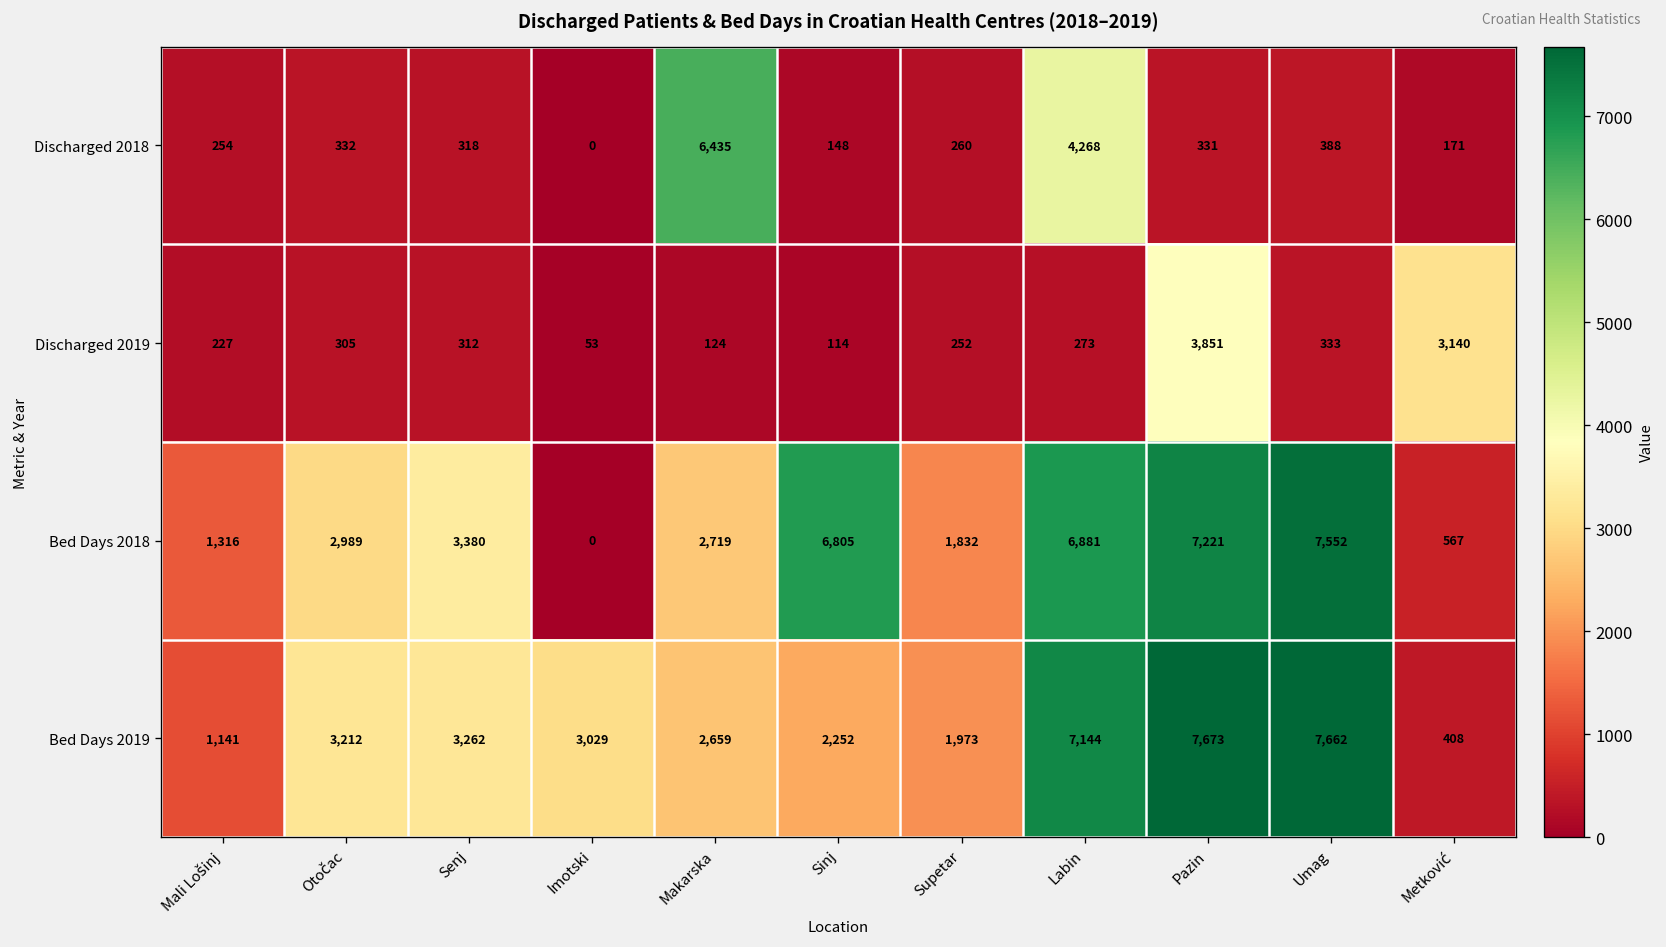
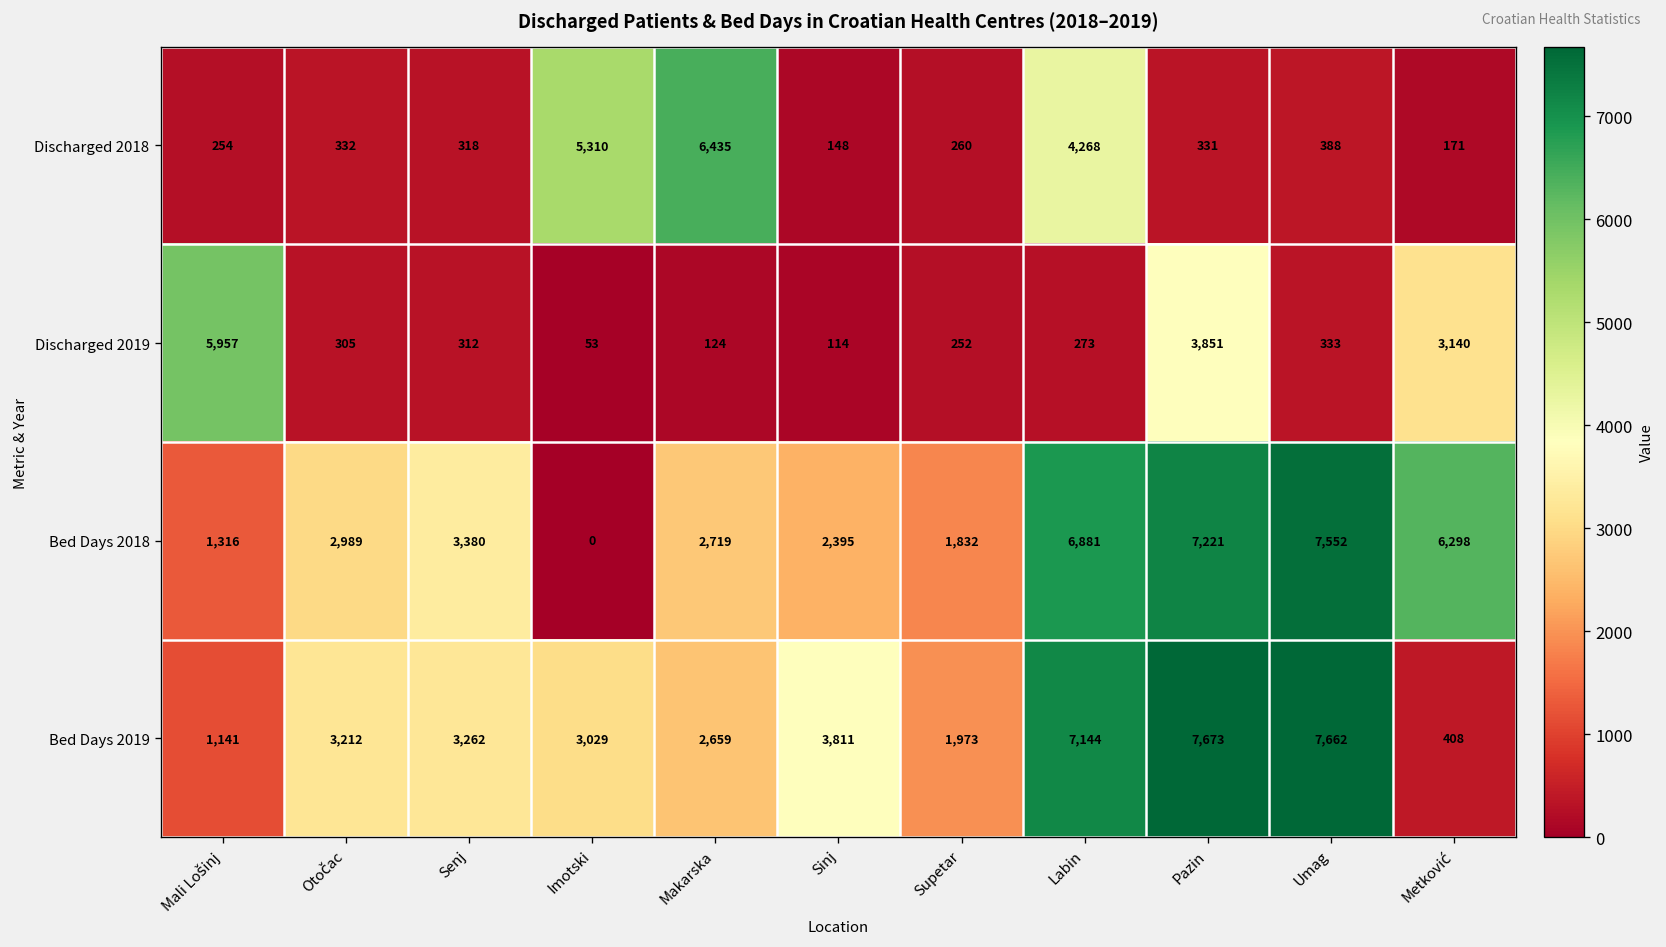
Discharged 2018, Imotski: 0 -> 5,310
Discharged 2019, Mali Lošinj: 227 -> 5,957
Bed Days 2018, Sinj: 6,805 -> 2,395
Bed Days 2018, Metković: 567 -> 6,298
Bed Days 2019, Sinj: 2,252 -> 3,811
